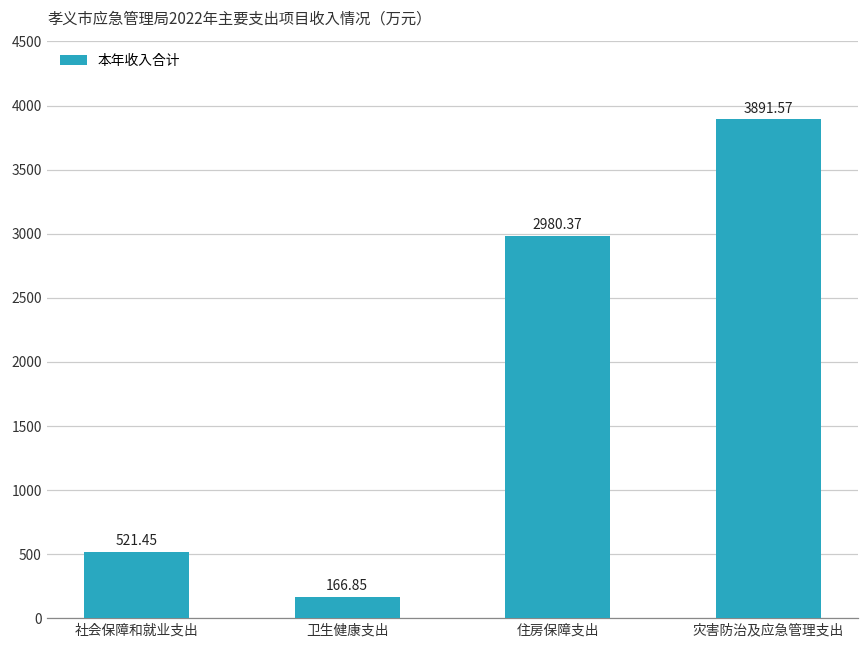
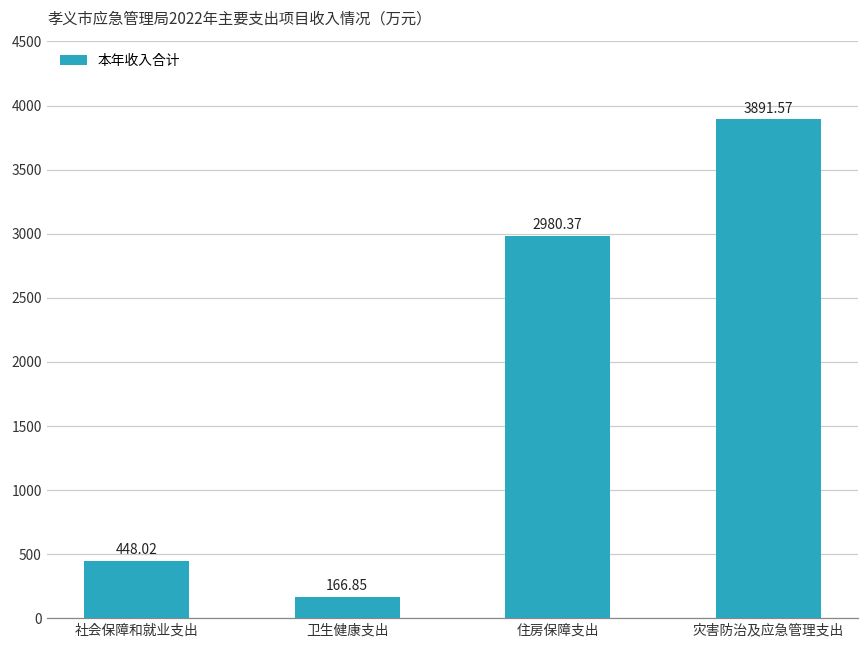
社会保障和就业支出: 521.45 -> 448.02
